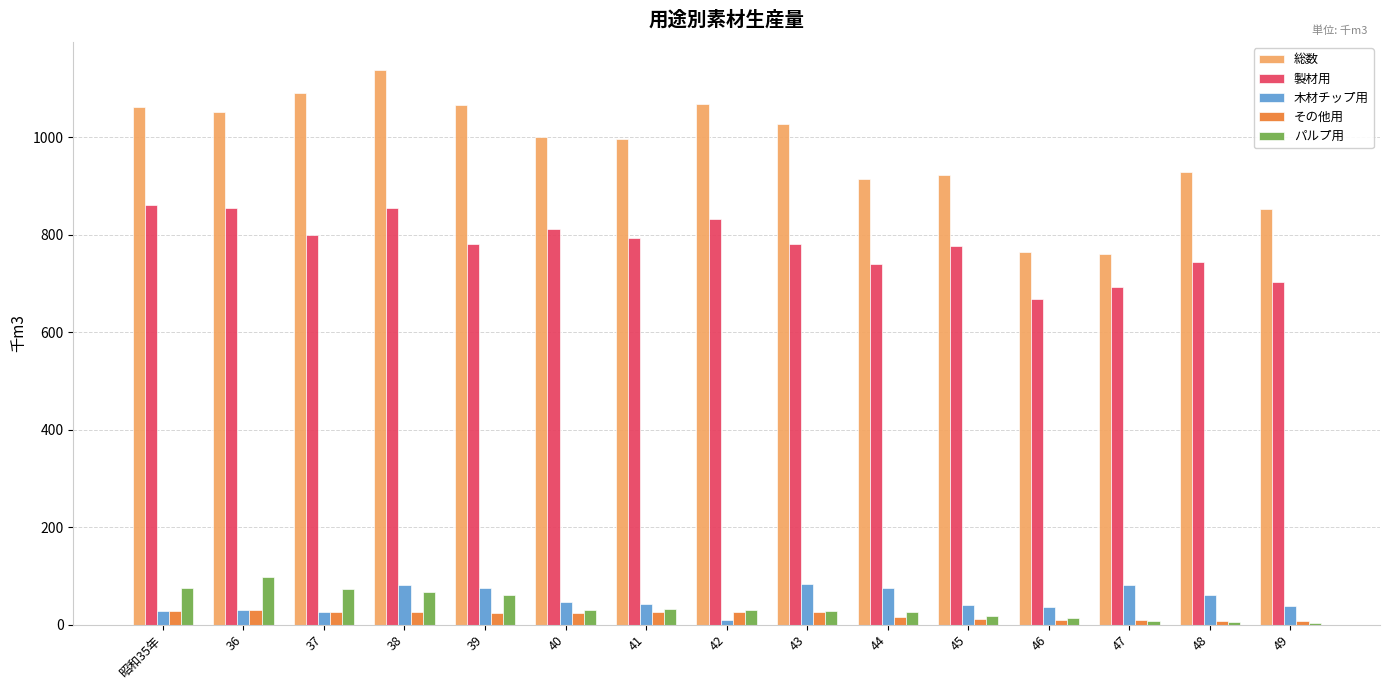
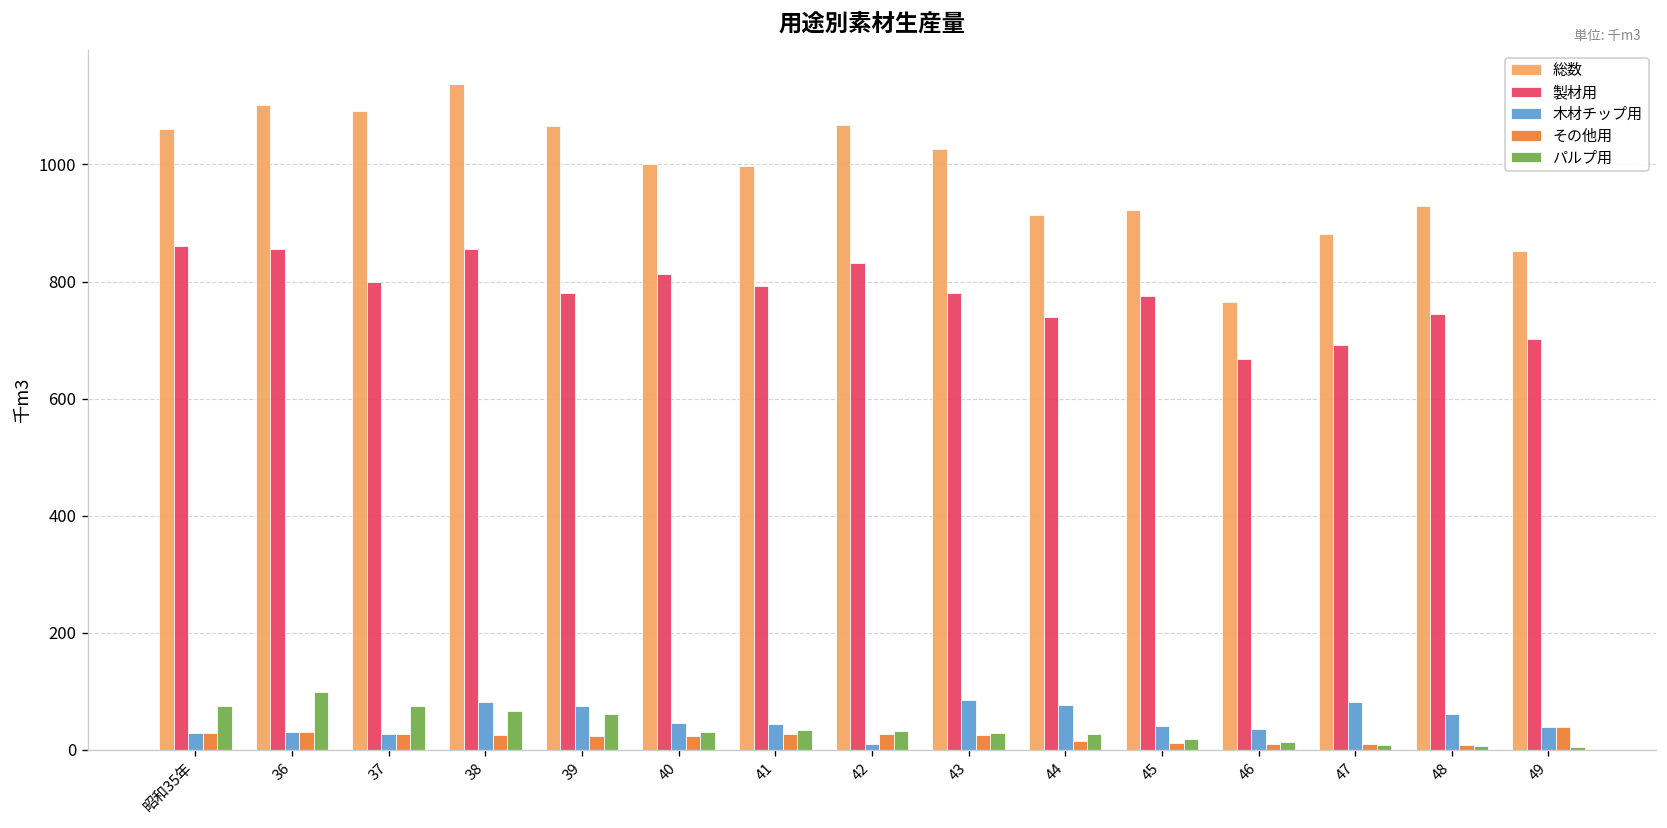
総数, 36: 1050 -> 1100
総数, 47: 760 -> 880
その他用, 49: 10 -> 40
